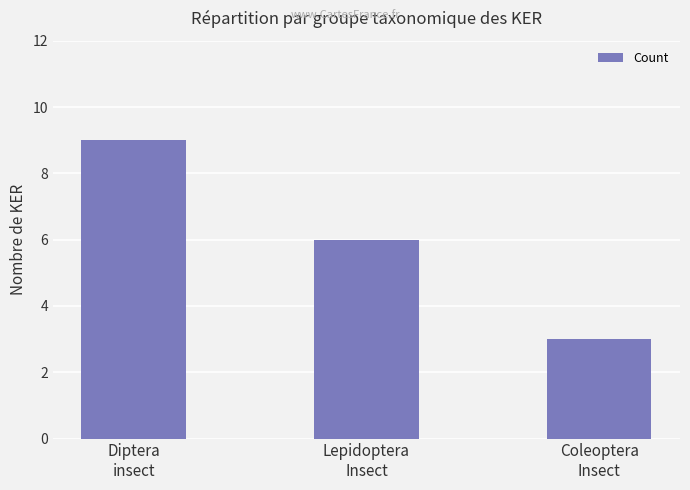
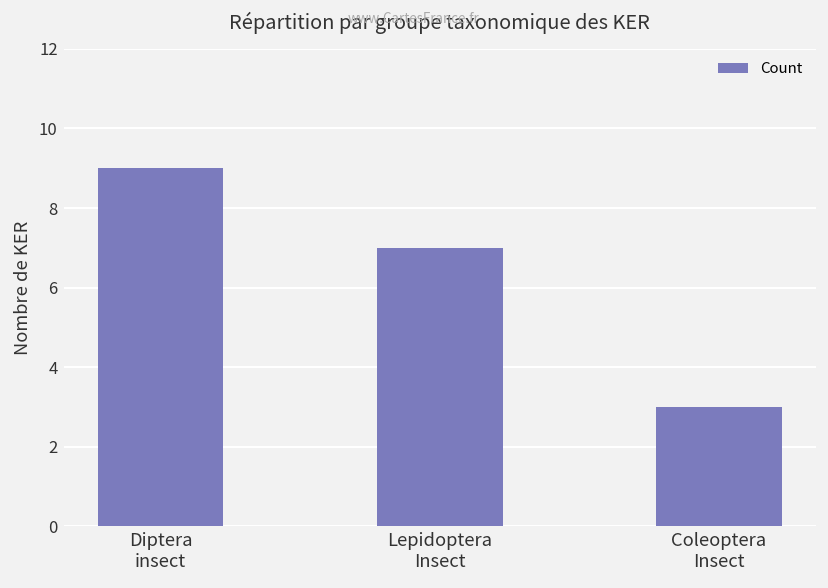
Lepidoptera Insect: 6 -> 7
